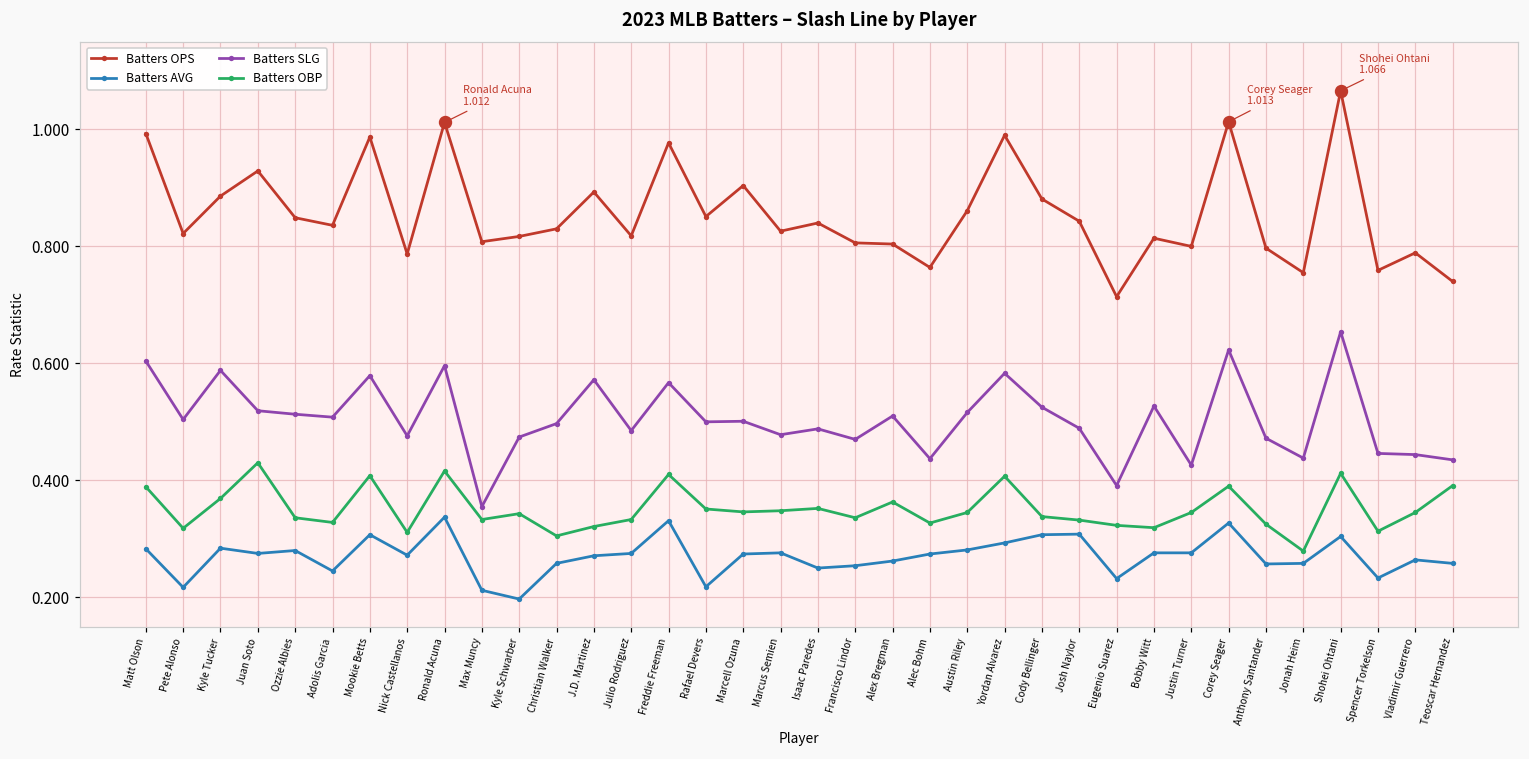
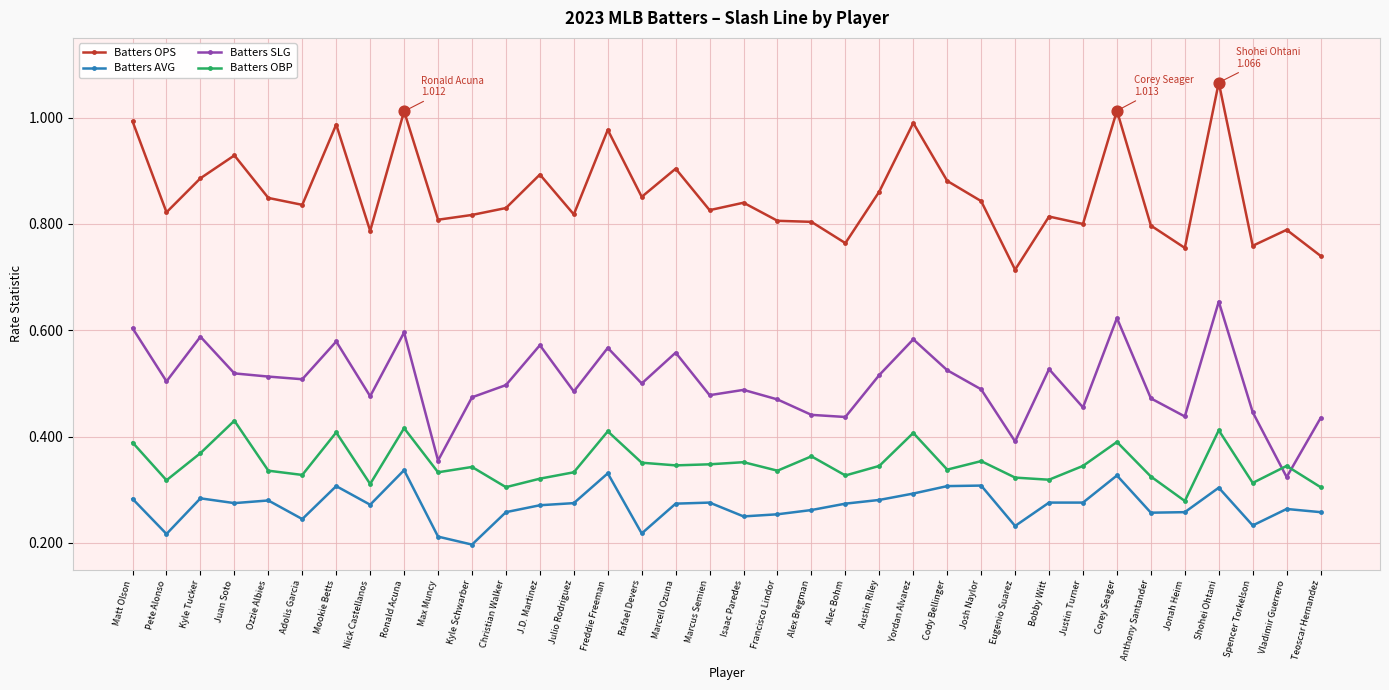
Batters SLG, Marcell Ozuna: 0.50 -> 0.56
Batters SLG, Alex Bregman: 0.51 -> 0.44
Batters OBP, Josh Naylor: 0.33 -> 0.35
Batters SLG, Justin Turner: 0.43 -> 0.46
Batters SLG, Vladimir Guerrero: 0.44 -> 0.32
Batters OBP, Teoscar Hernandez: 0.39 -> 0.31
